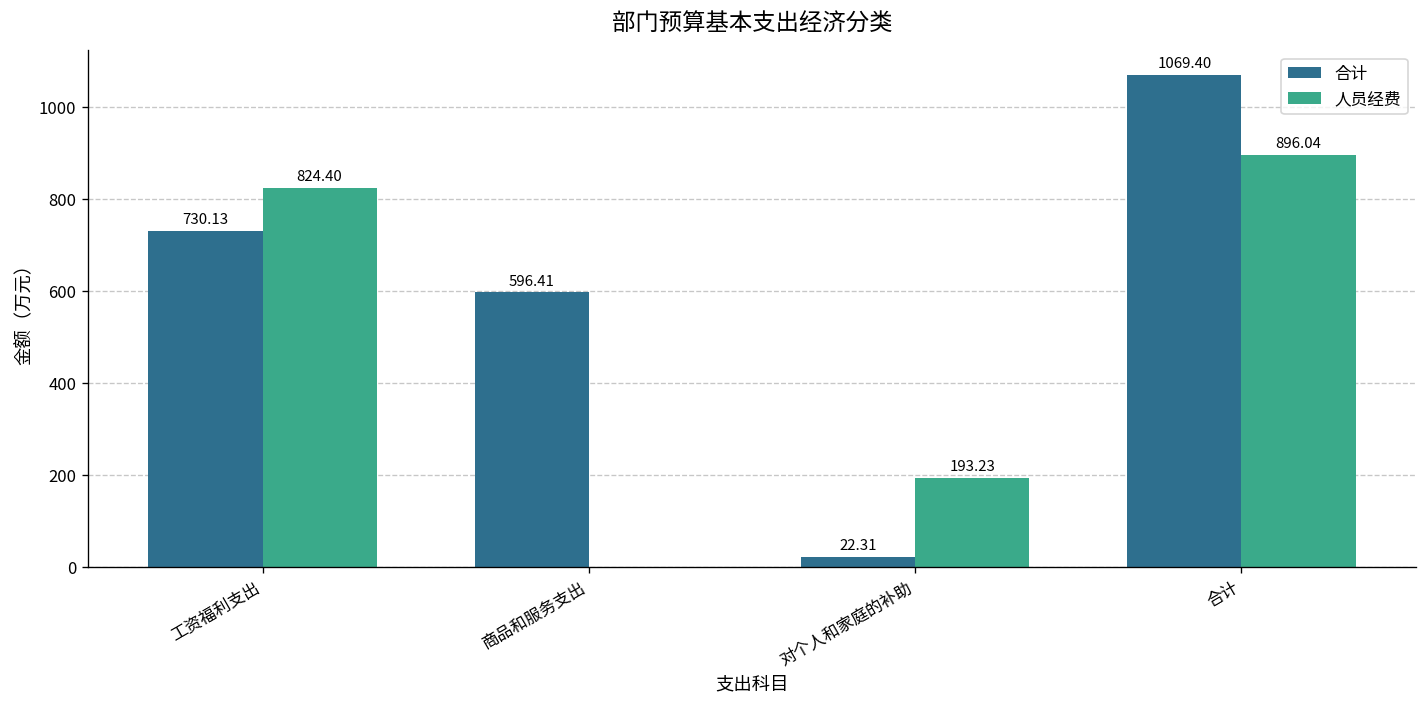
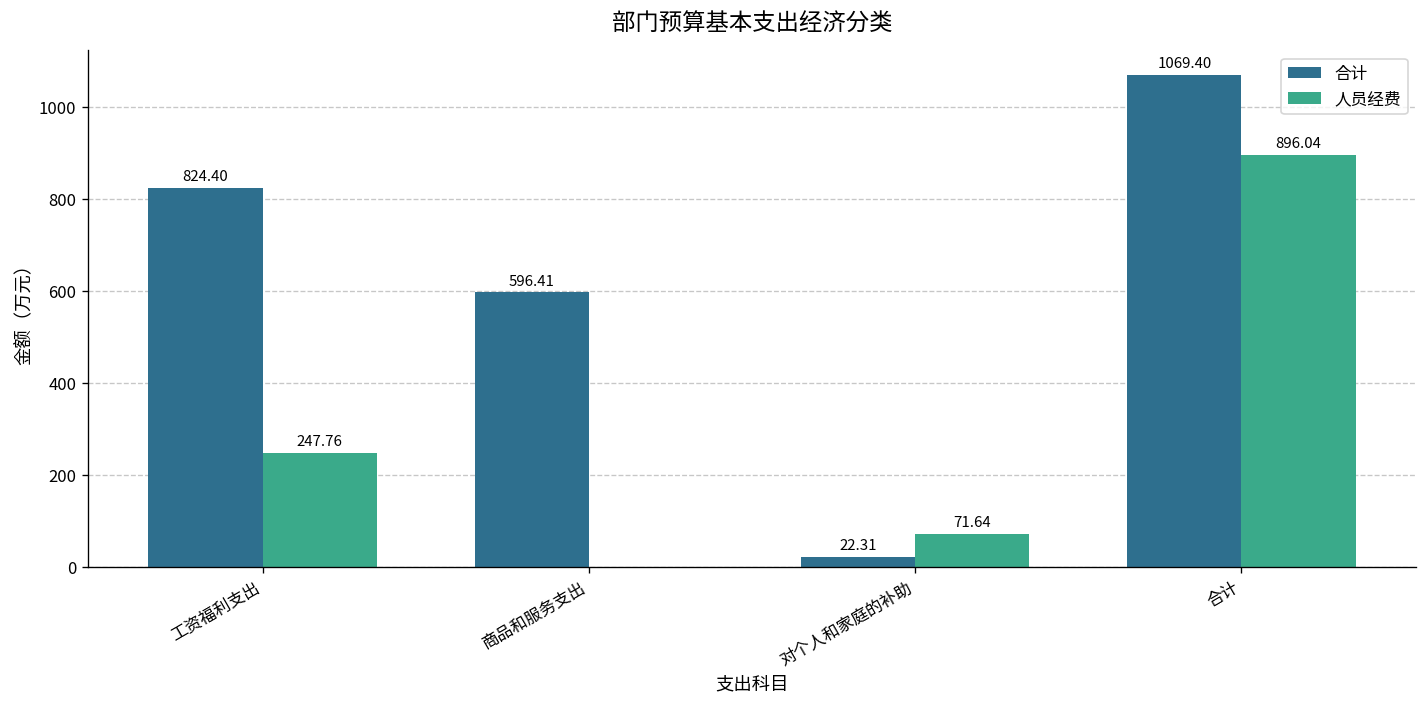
合计, 工资福利支出: 730.13 -> 824.40
人员经费, 工资福利支出: 824.40 -> 247.76
人员经费, 对个人和家庭的补助: 193.23 -> 71.64
